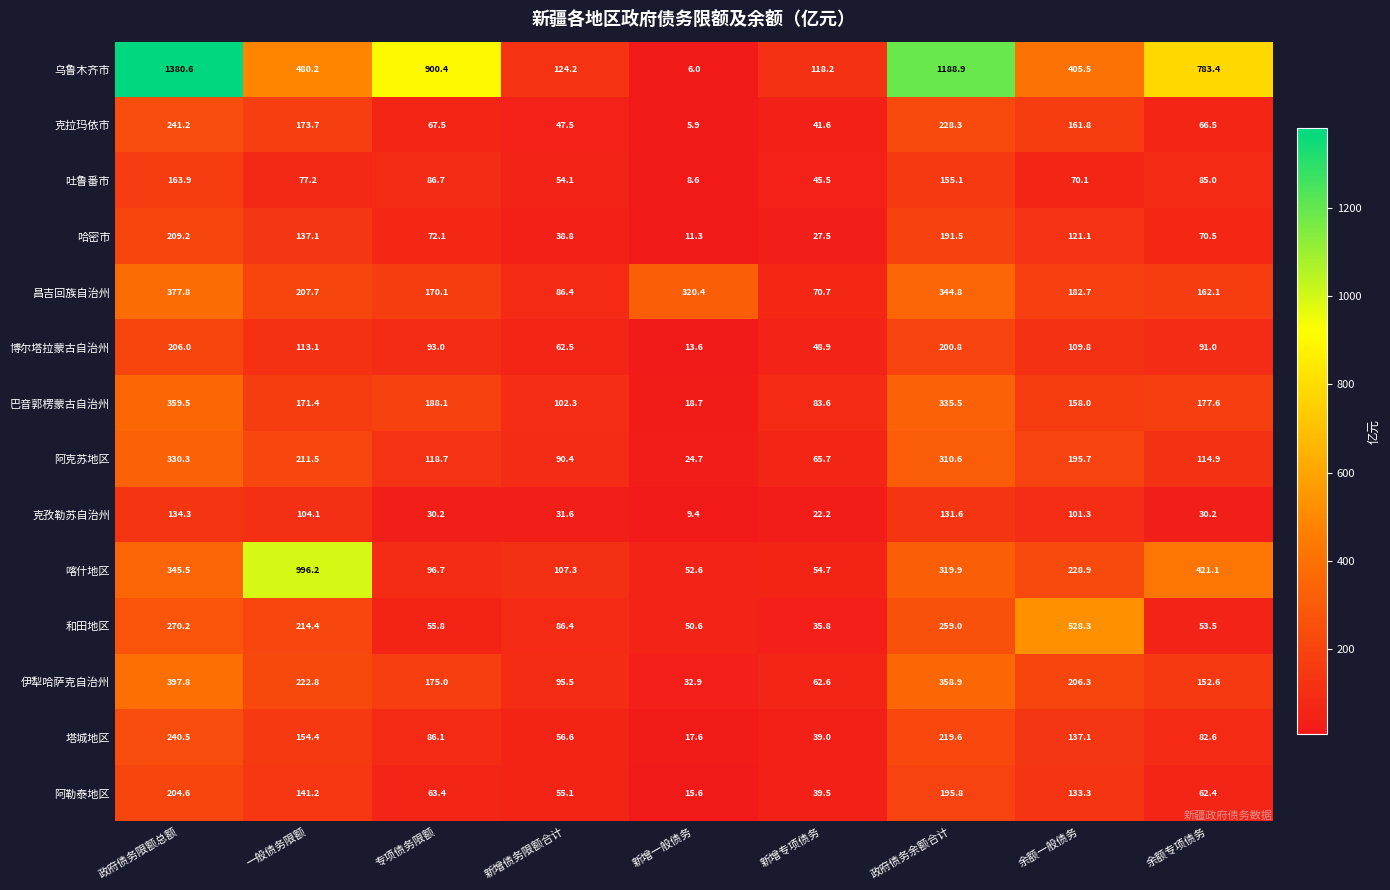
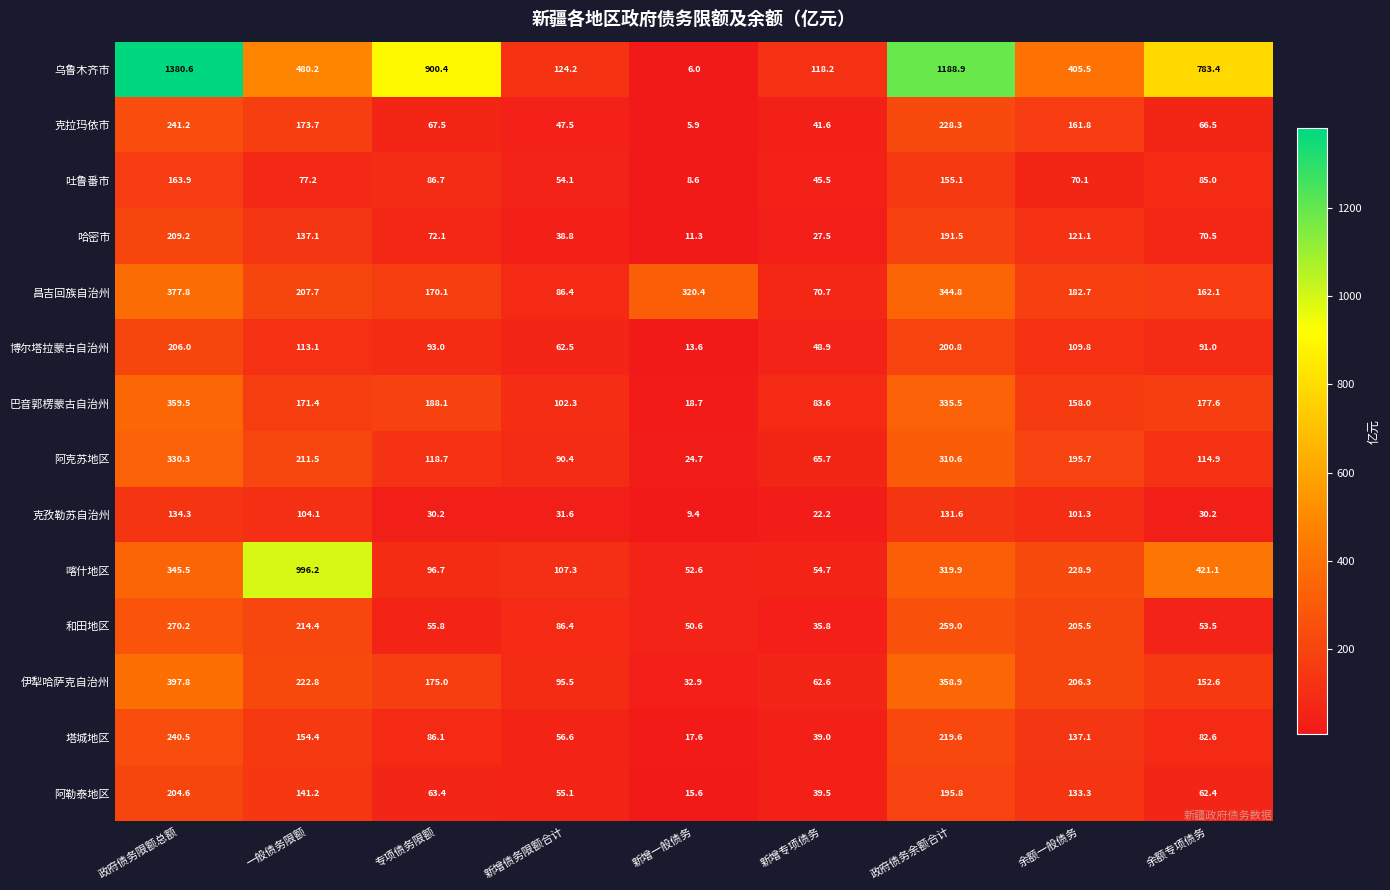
和田地区, 余额一般债务: 528.3 -> 205.5
